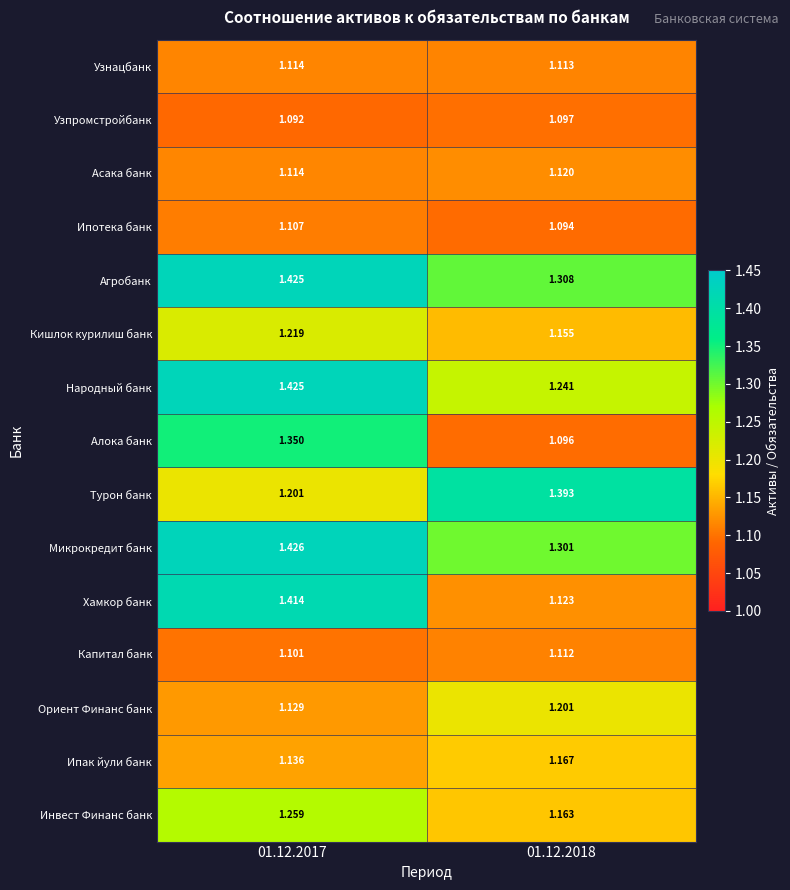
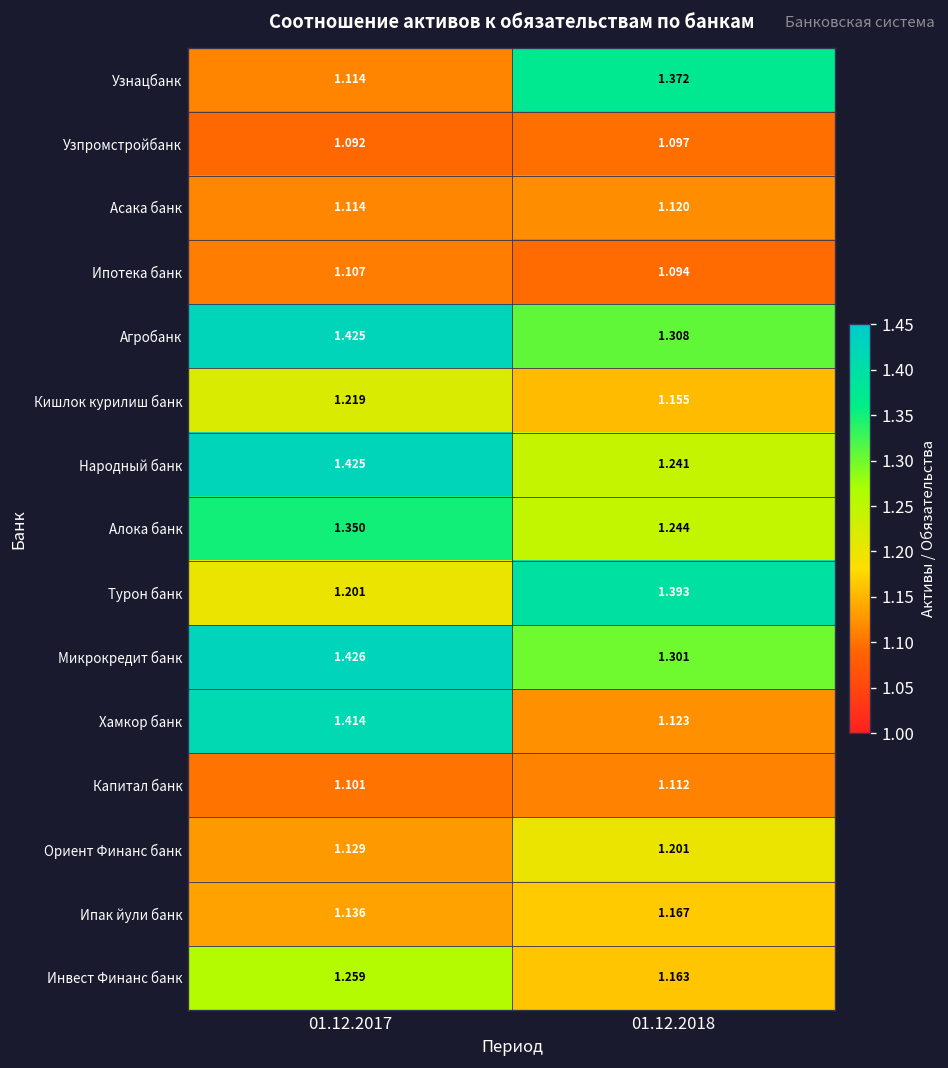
Узнацбанк, 01.12.2018: 1.113 -> 1.372
Алока банк, 01.12.2018: 1.096 -> 1.244
